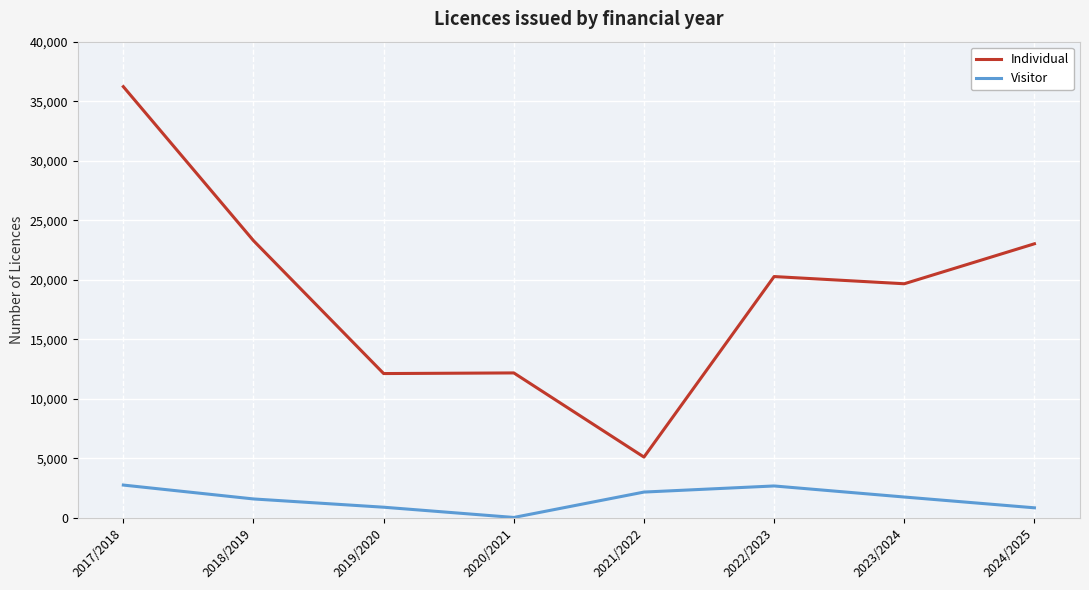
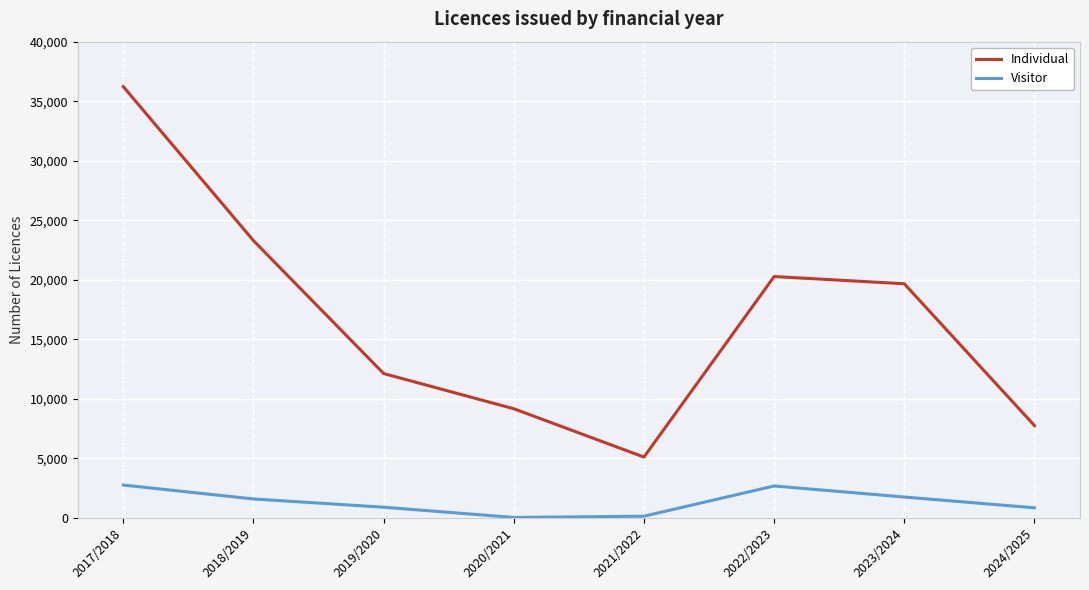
Individual, 2020/2021: 12,200 -> 9,200
Visitor, 2021/2022: 2,200 -> 200
Individual, 2024/2025: 23,000 -> 7,800
